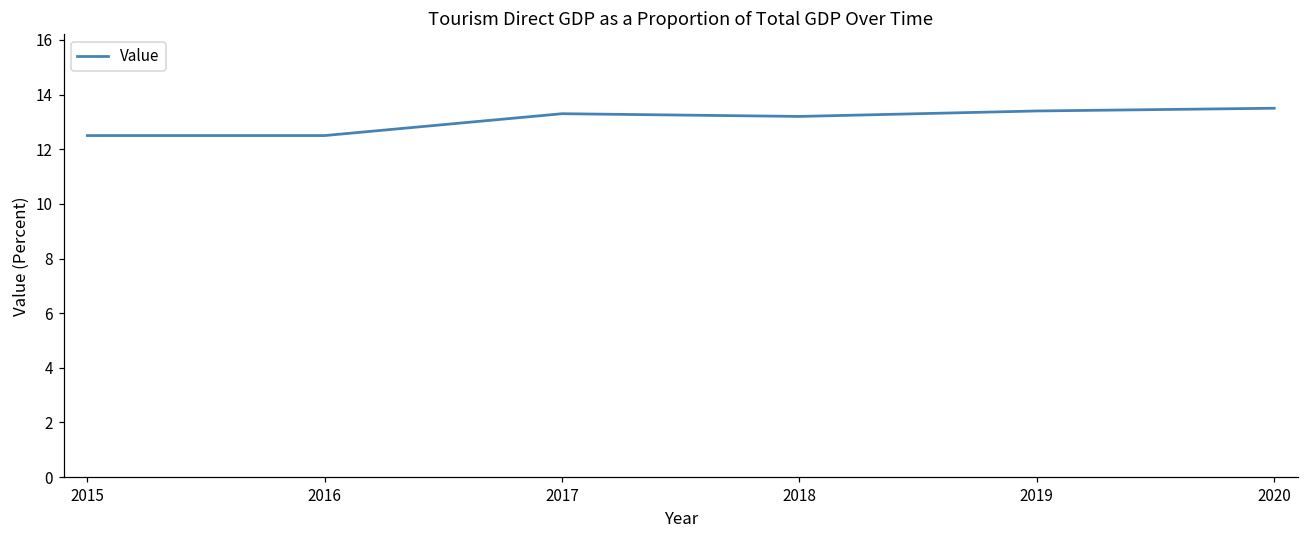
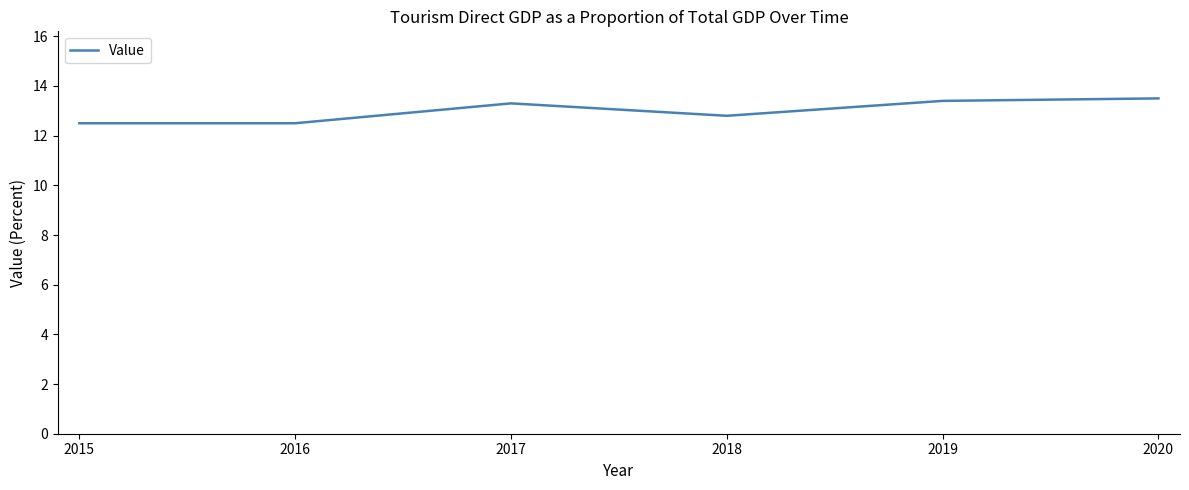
2018: 13.2 -> 12.8
